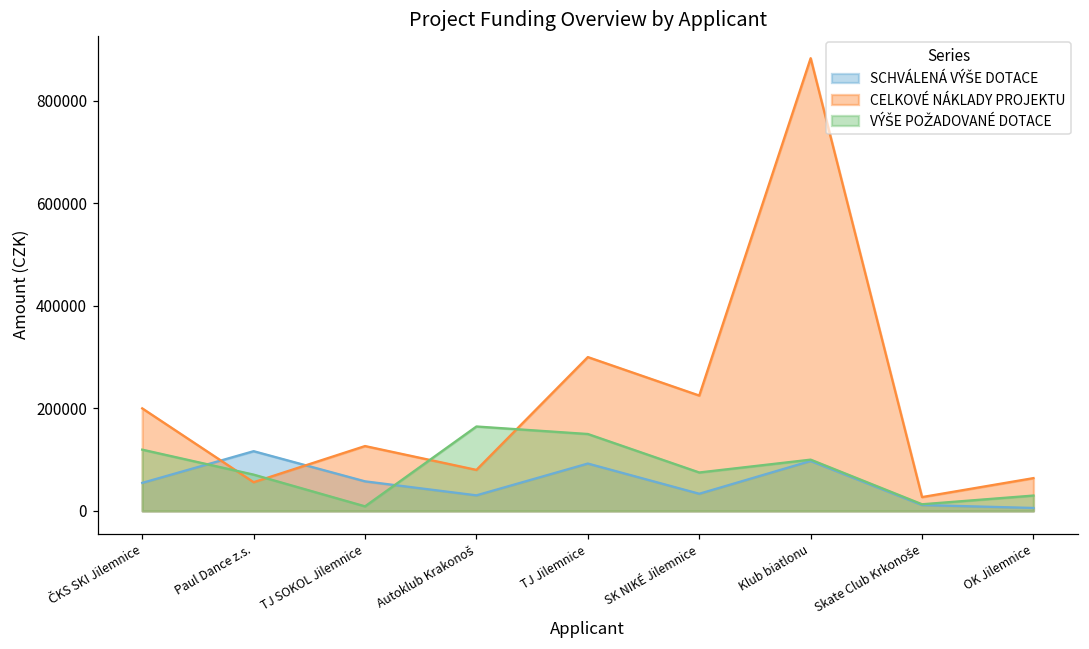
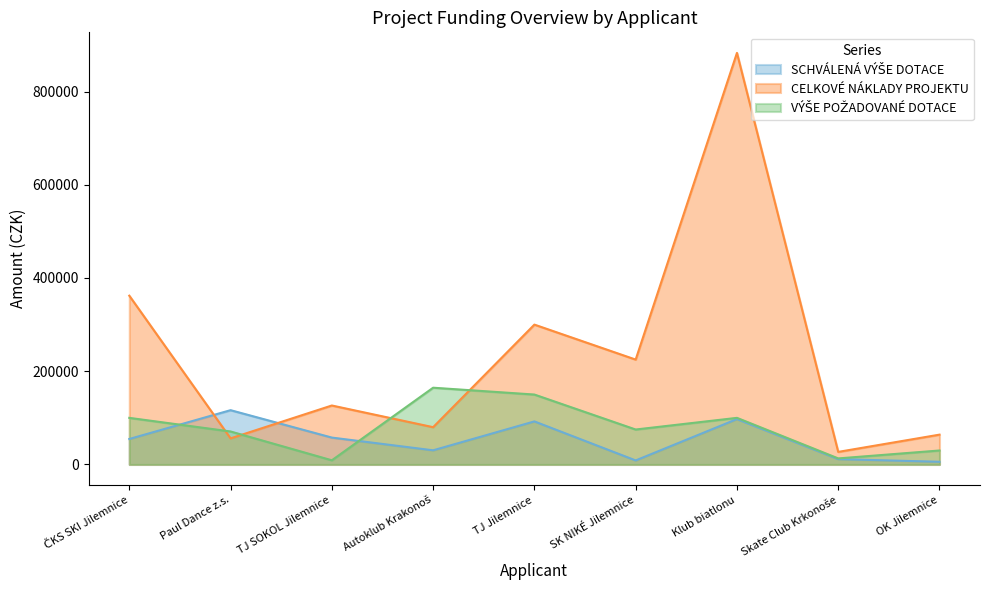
CELKOVÉ NÁKLADY PROJEKTU, ČKS SKI Jilemnice: 200000 -> 360000
VÝŠE POŽADOVANÉ DOTACE, ČKS SKI Jilemnice: 120000 -> 100000
SCHVÁLENÁ VÝŠE DOTACE, SK NIKÉ Jilemnice: 30000 -> 10000
